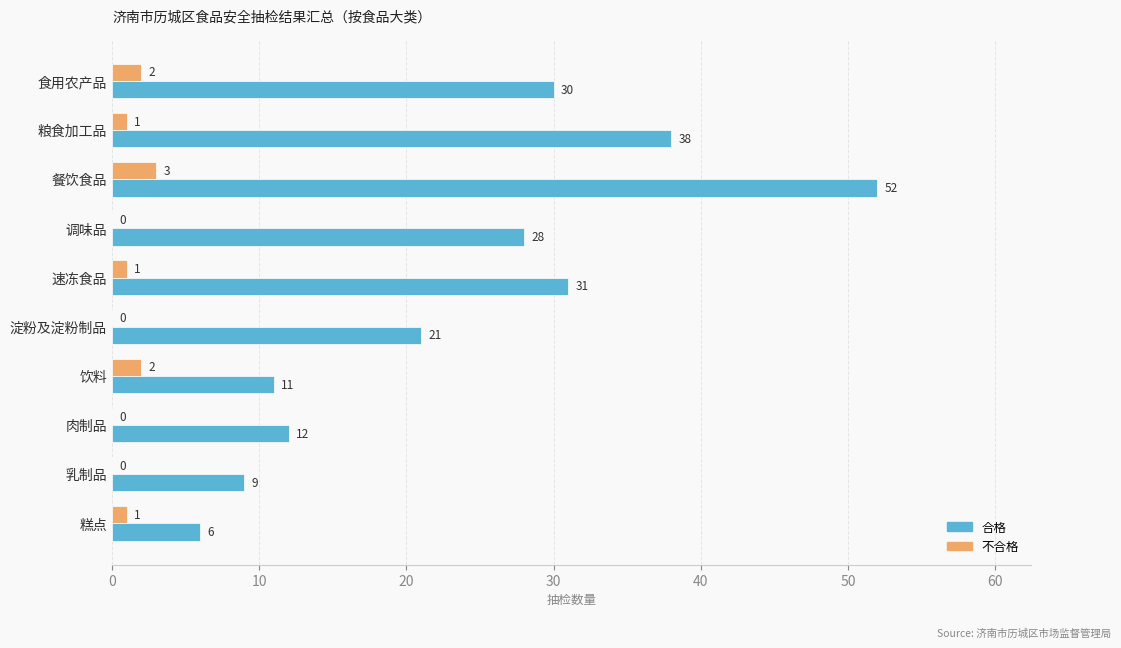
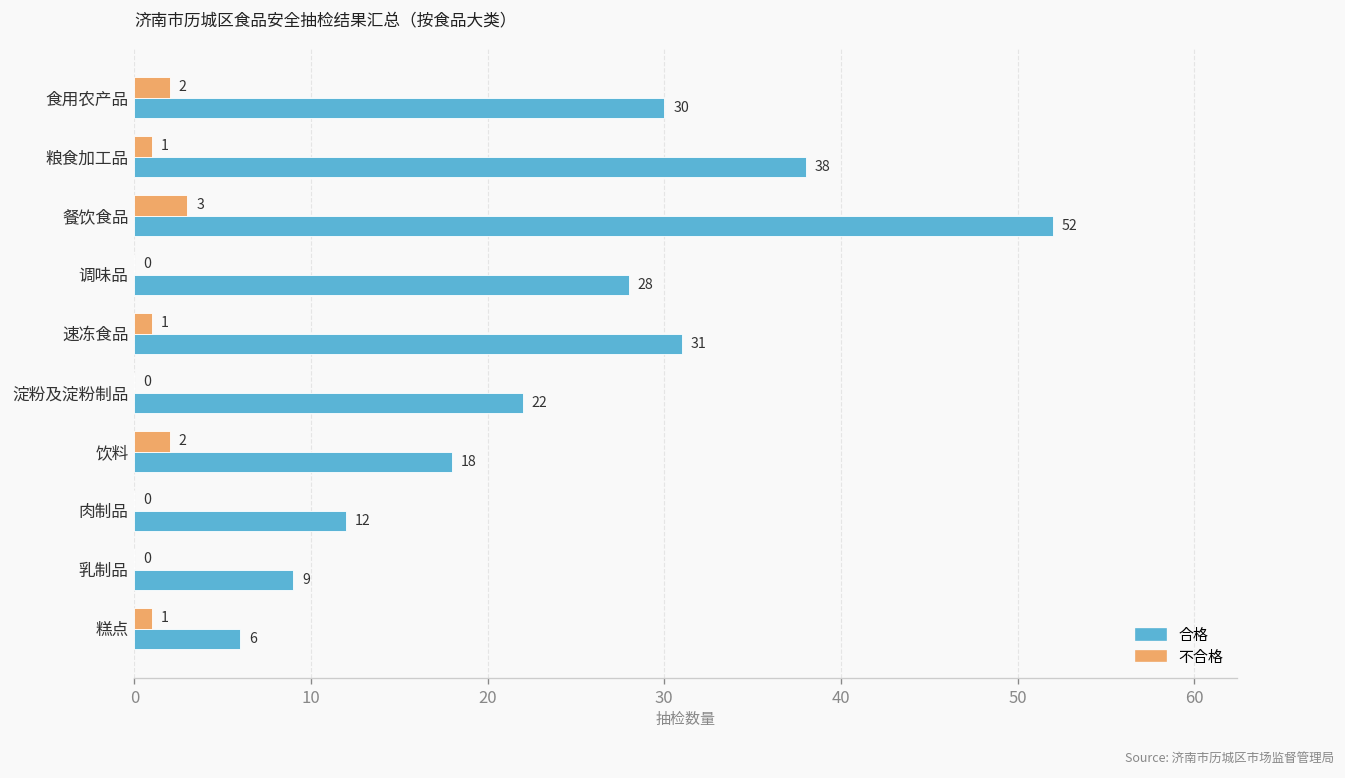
合格, 淀粉及淀粉制品: 21 -> 22
合格, 饮料: 11 -> 18
